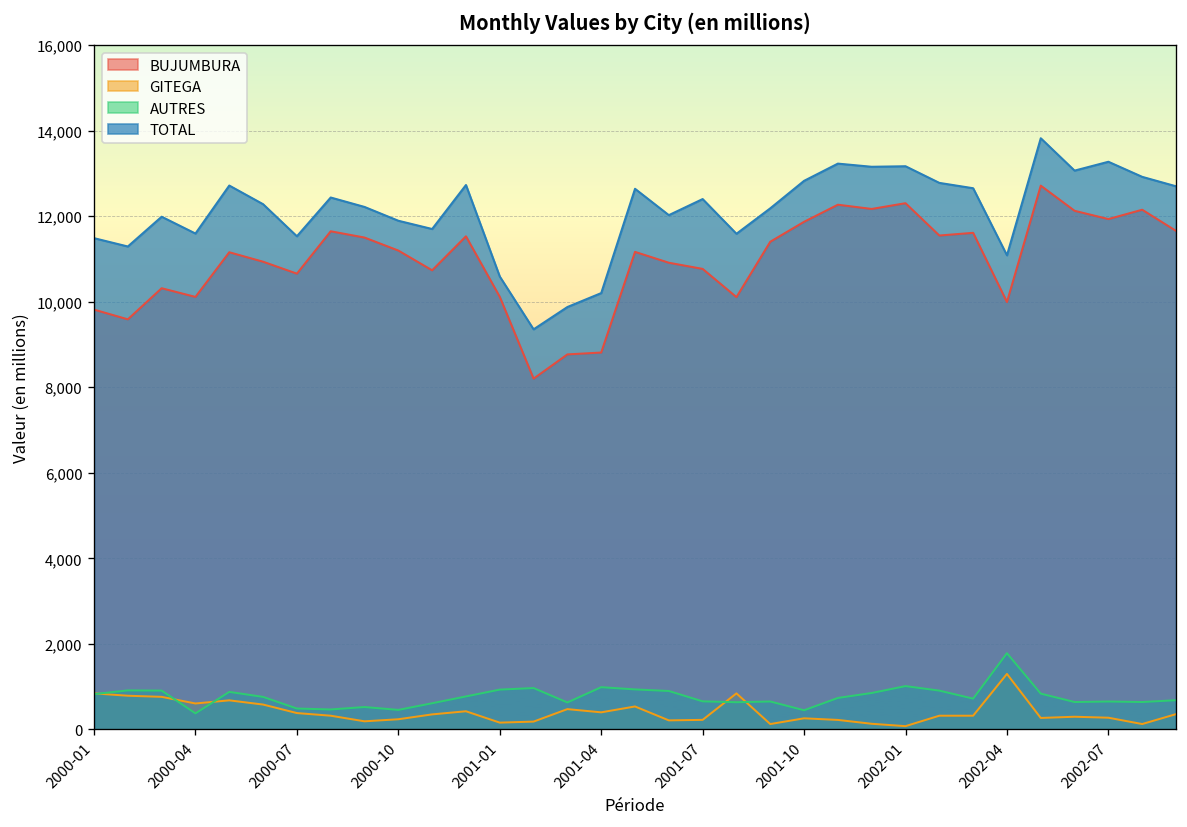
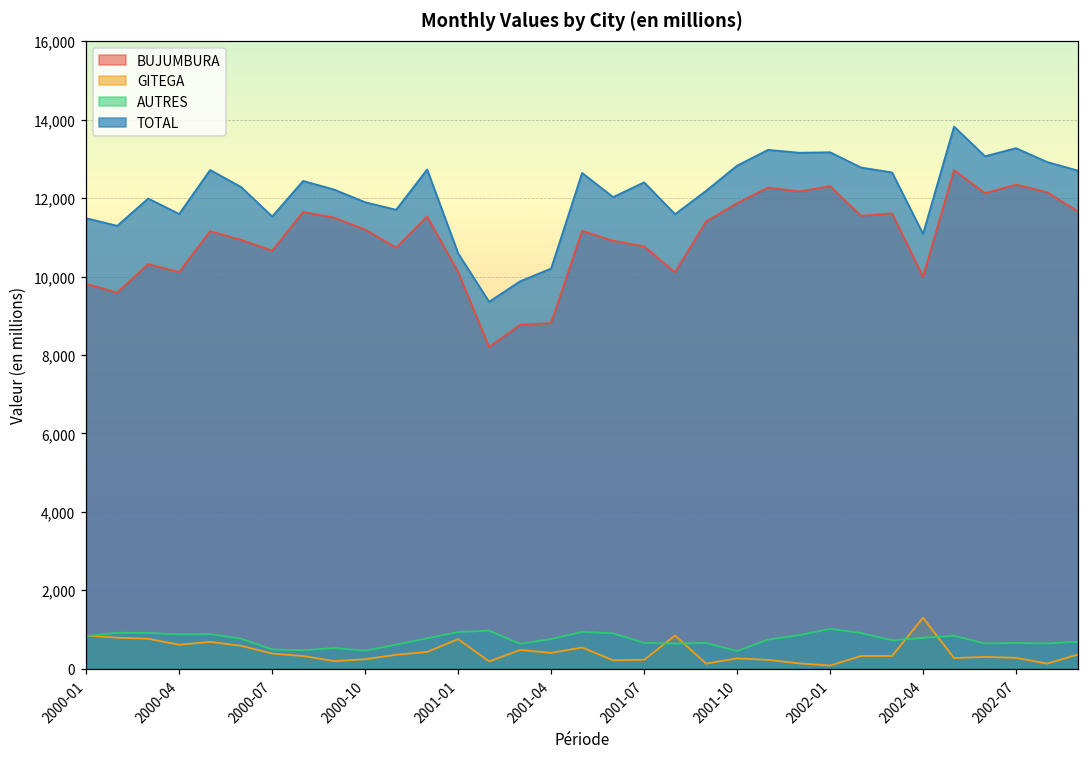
AUTRES, 2000-04: 400 -> 900
GITEGA, 2001-01: 200 -> 800
AUTRES, 2001-04: 1,000 -> 800
AUTRES, 2002-04: 1,800 -> 800
BUJUMBURA, 2002-07: 11,900 -> 12,300
